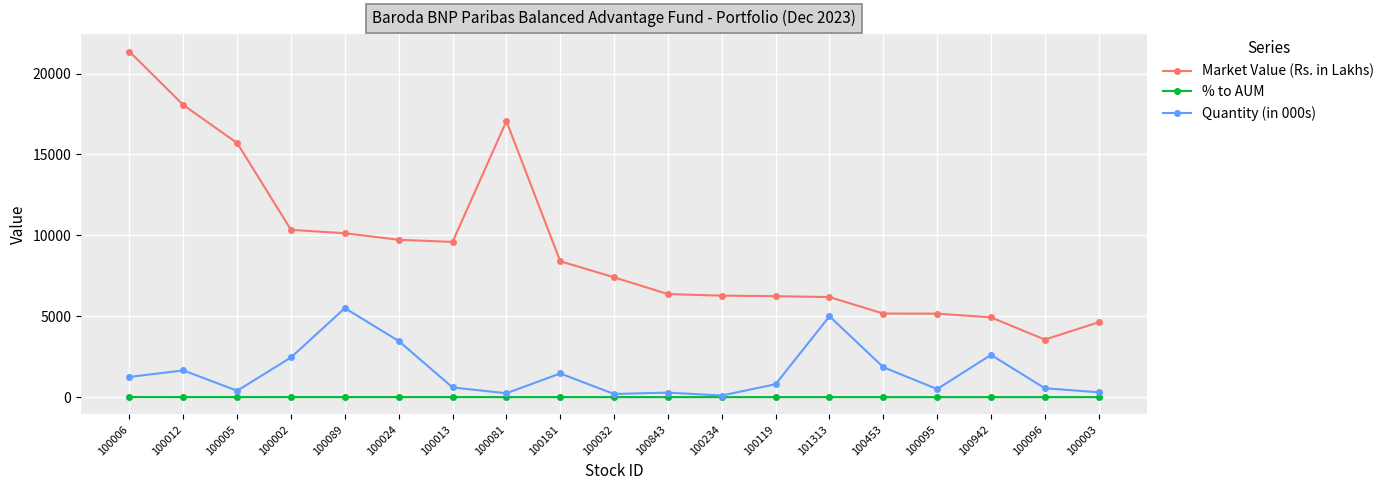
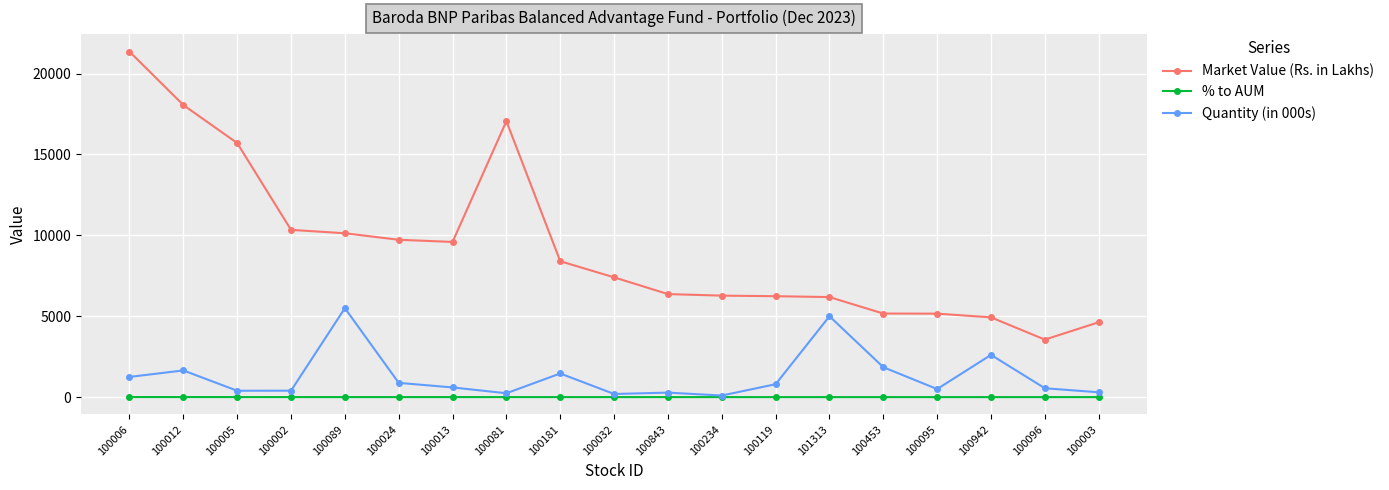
Quantity (in 000s), 100002: 2500 -> 400
Quantity (in 000s), 100024: 3500 -> 900
